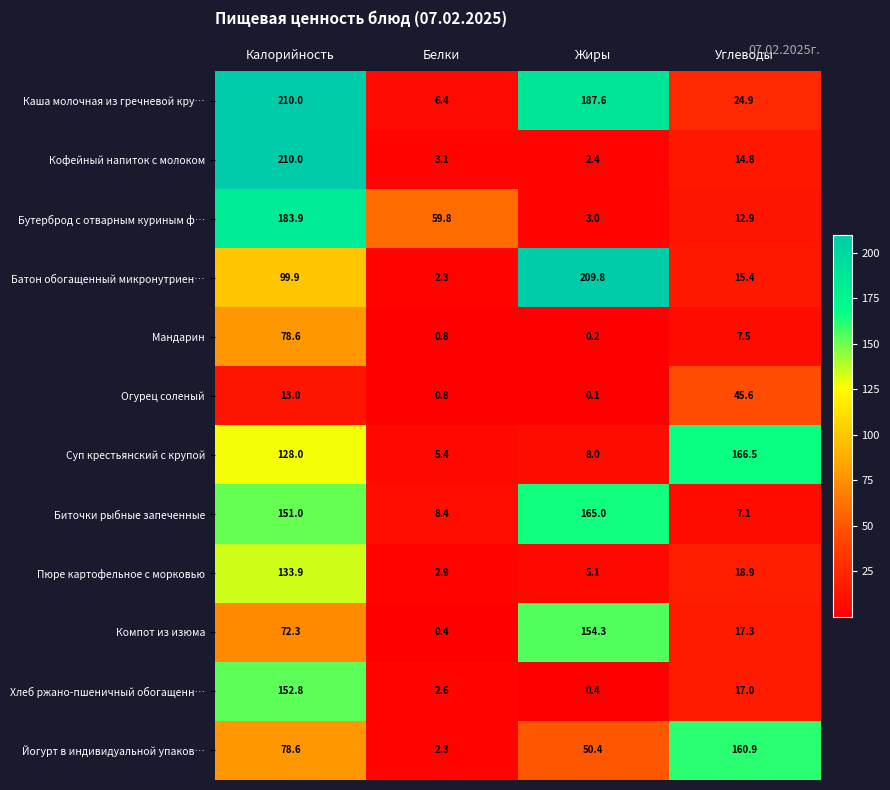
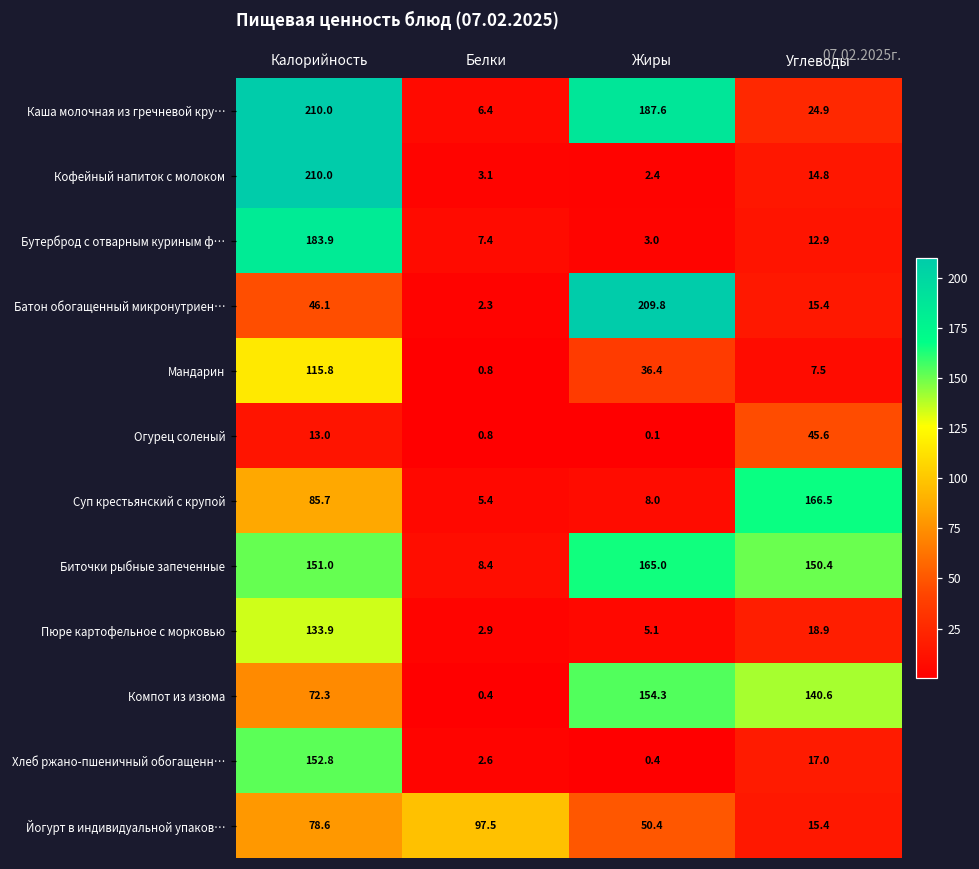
Бутерброд с отварным куриным ф…, Белки: 59.8 -> 7.4
Батон обогащенный микронутриен…, Калорийность: 99.9 -> 46.1
Мандарин, Калорийность: 78.6 -> 115.8
Мандарин, Жиры: 0.2 -> 36.4
Суп крестьянский с крупой, Калорийность: 128.0 -> 85.7
Биточки рыбные запеченные, Углеводы: 7.1 -> 150.4
Компот из изюма, Углеводы: 17.3 -> 140.6
Йогурт в индивидуальной упаков…, Белки: 2.3 -> 97.5
Йогурт в индивидуальной упаков…, Углеводы: 160.9 -> 15.4
